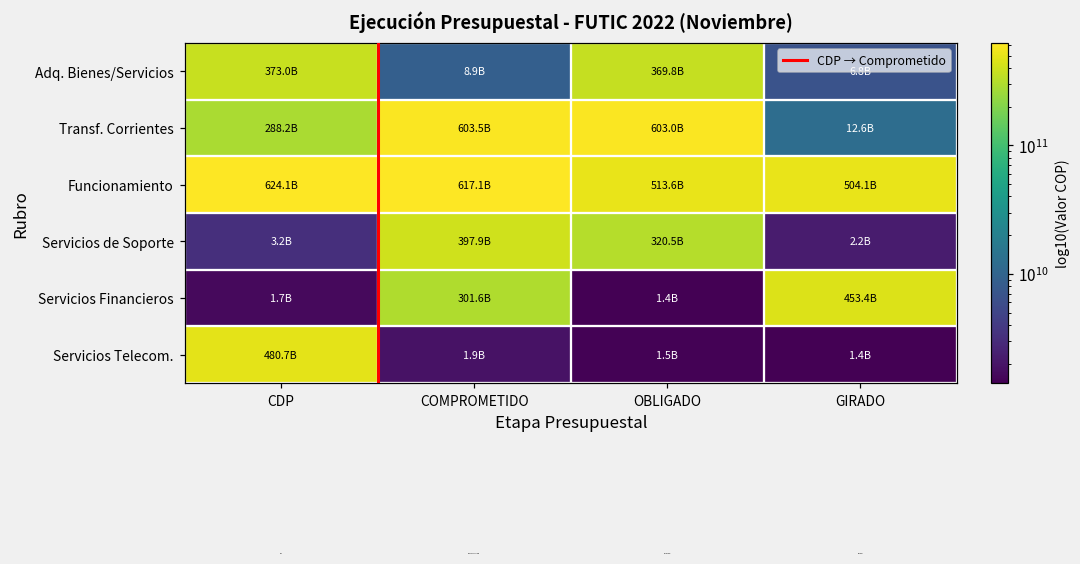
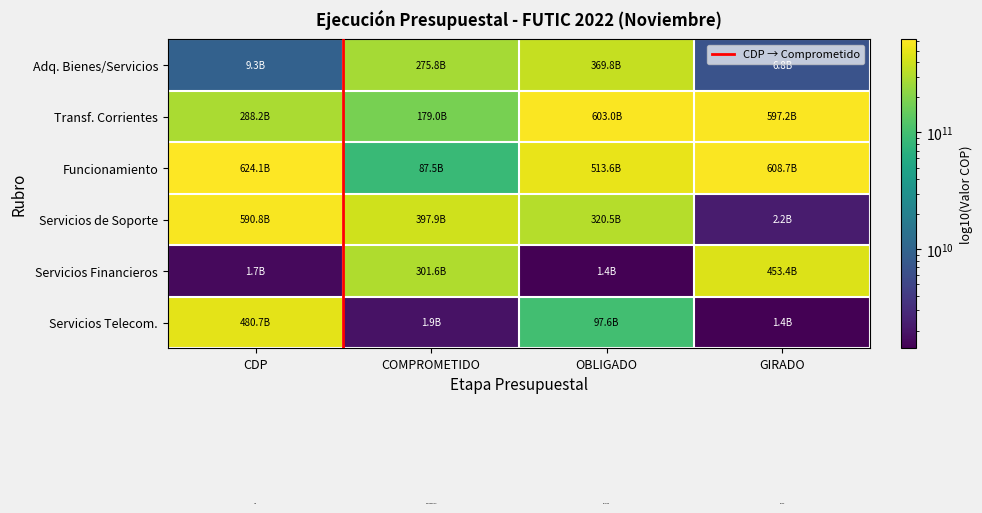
Adq. Bienes/Servicios, CDP: 373.0B -> 9.3B
Adq. Bienes/Servicios, COMPROMETIDO: 8.9B -> 275.8B
Transf. Corrientes, COMPROMETIDO: 603.5B -> 179.0B
Transf. Corrientes, GIRADO: 12.6B -> 597.2B
Funcionamiento, COMPROMETIDO: 617.1B -> 87.5B
Funcionamiento, GIRADO: 504.1B -> 608.7B
Servicios de Soporte, CDP: 3.2B -> 590.8B
Servicios Telecom., OBLIGADO: 1.5B -> 97.6B
